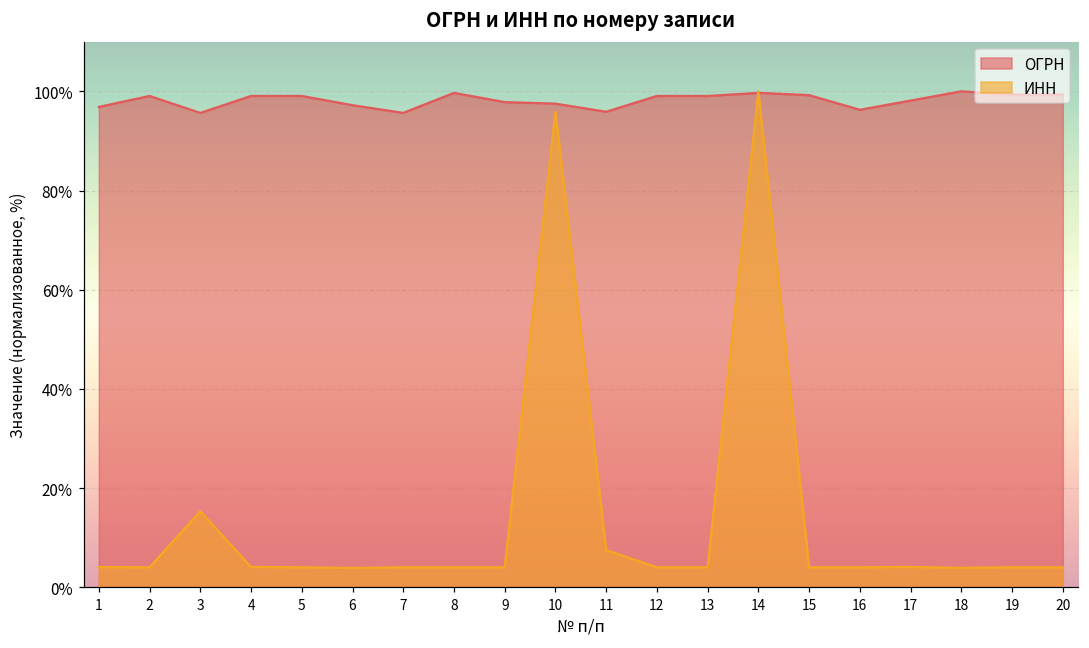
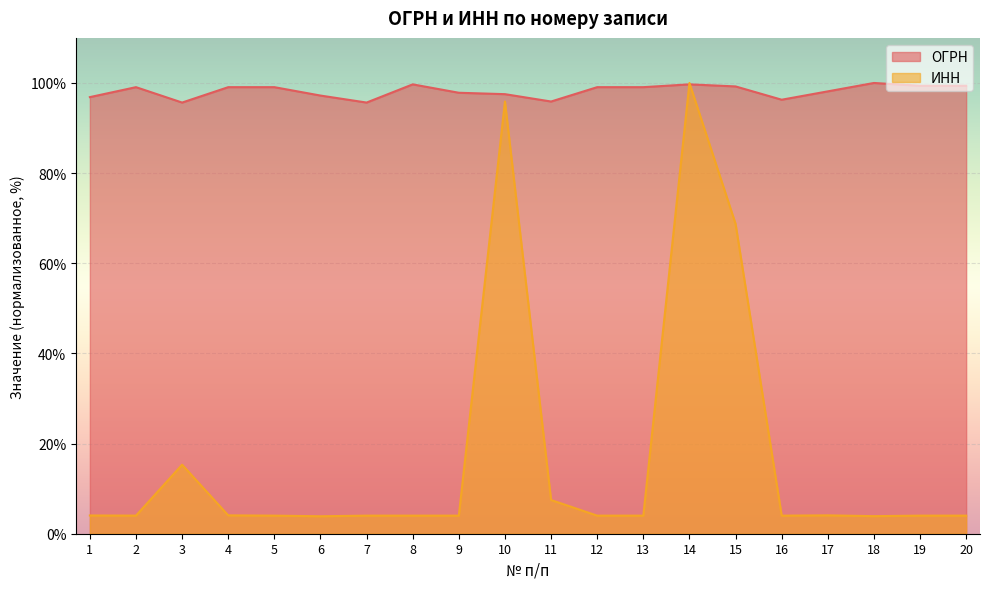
ИНН, 15: 4% -> 69%
